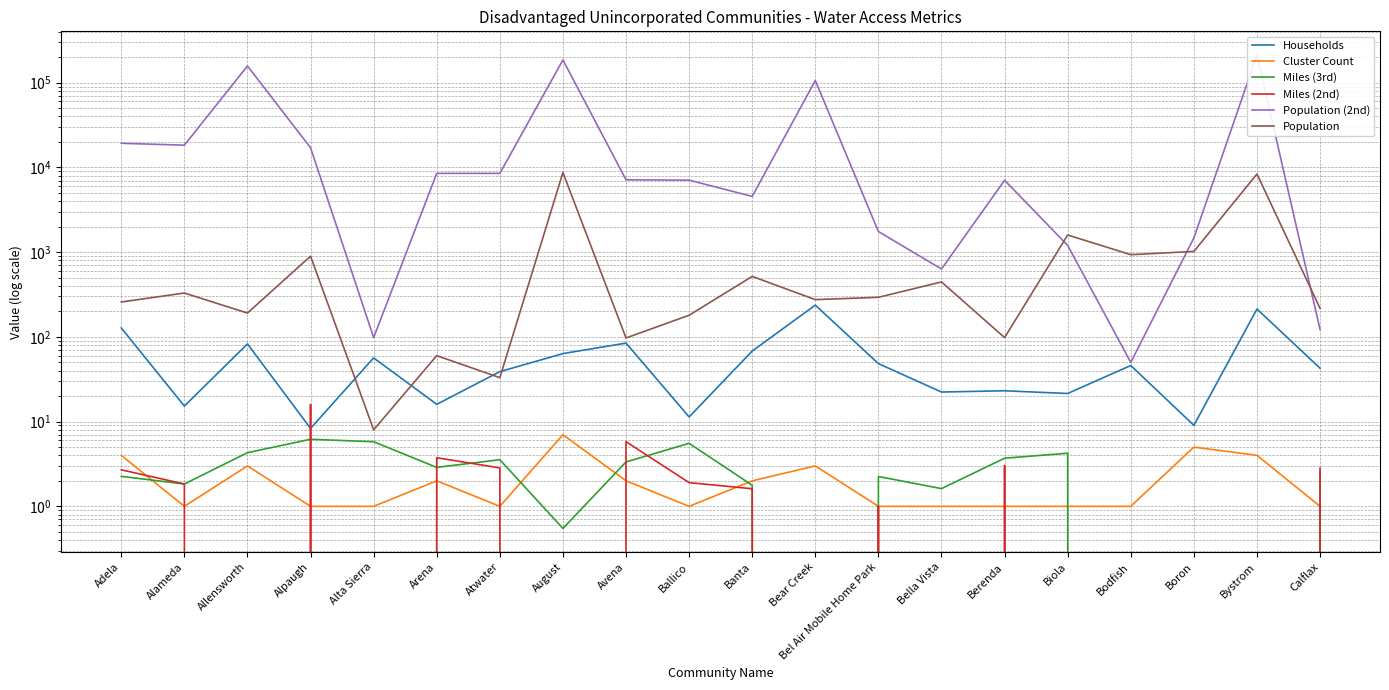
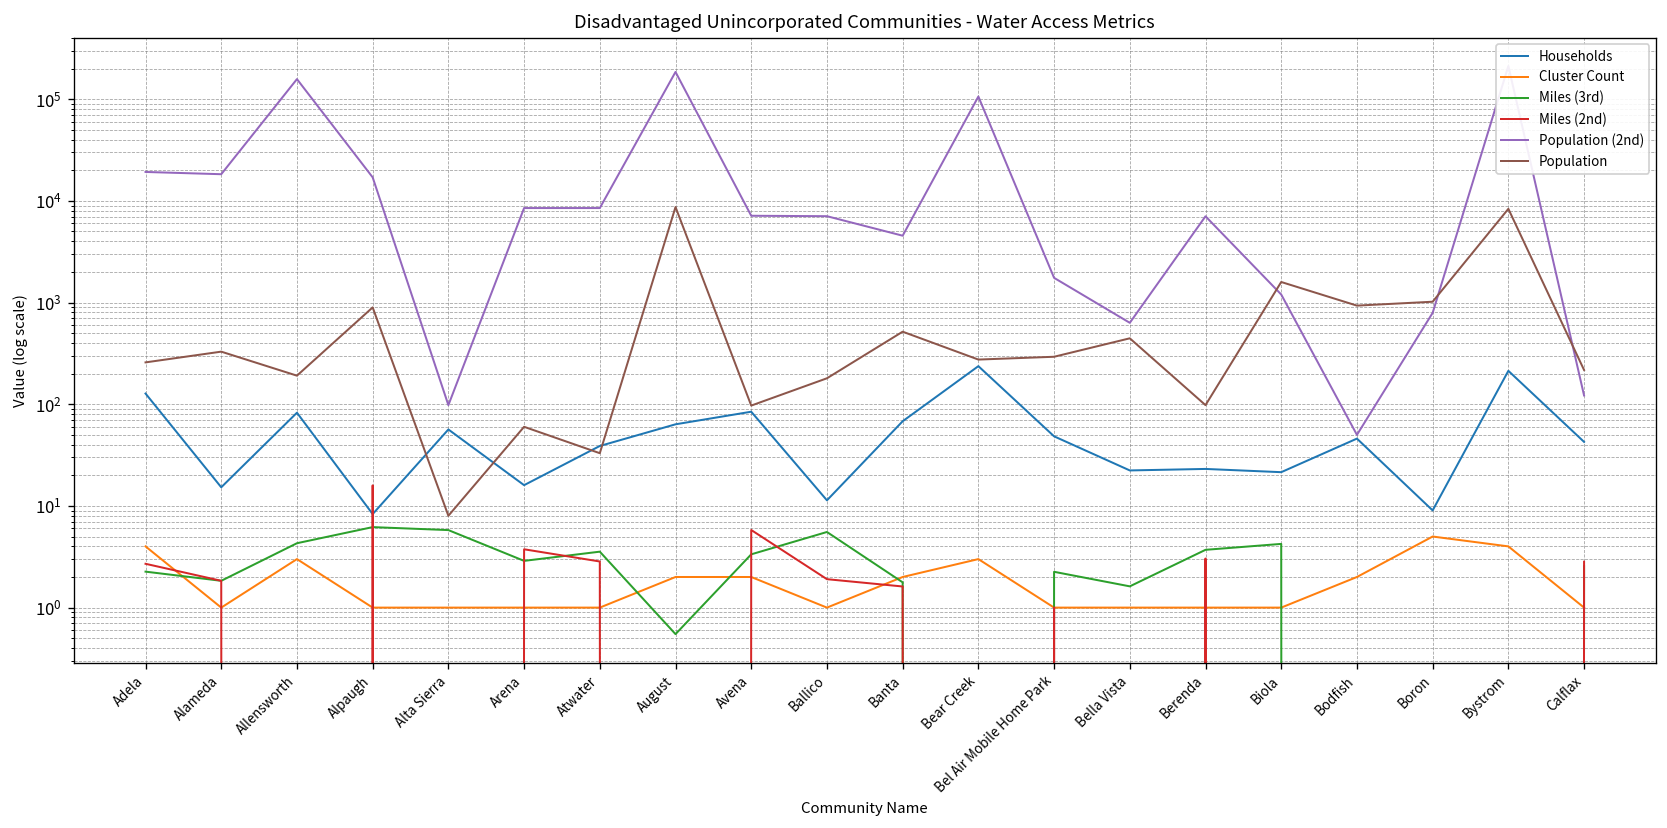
Cluster Count, Arena: 2 -> 1
Cluster Count, August: 7 -> 2
Cluster Count, Bodfish: 1 -> 2
Population (2nd), Boron: 1500 -> 800
